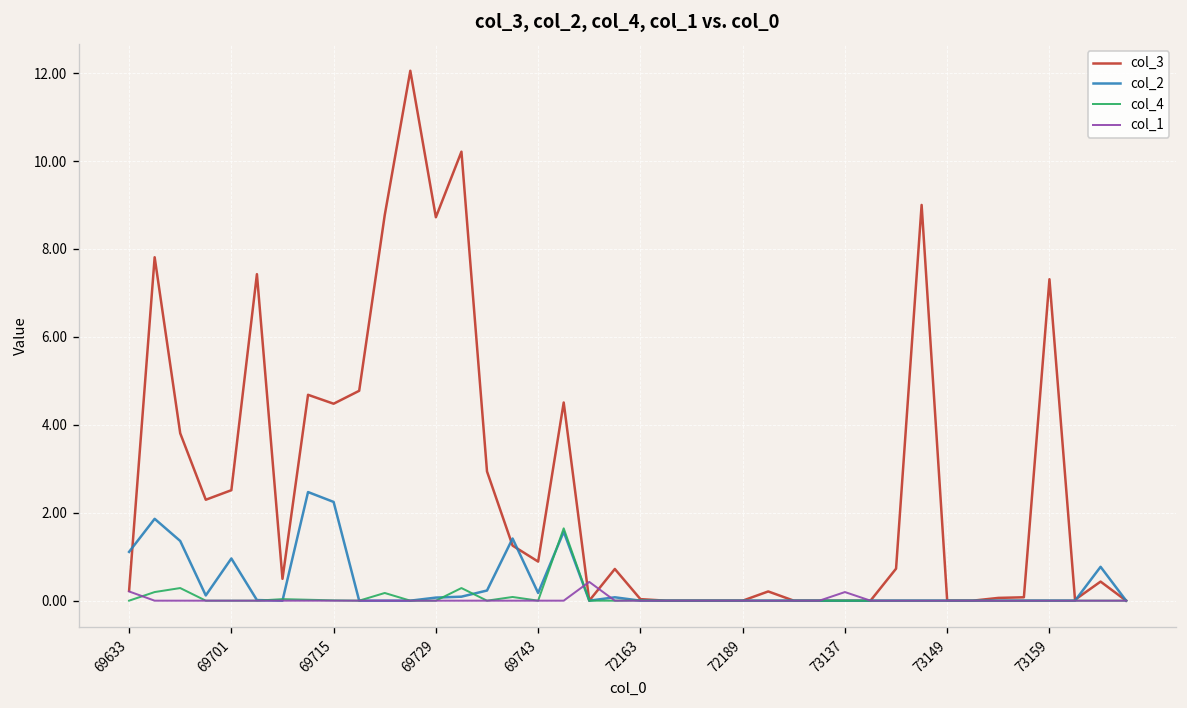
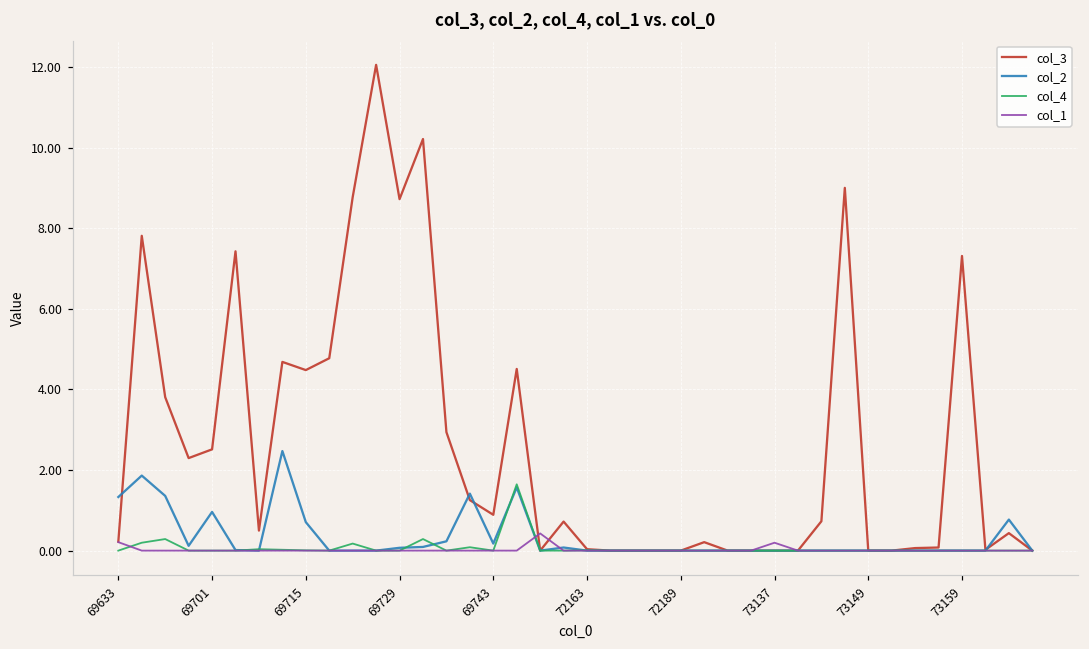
col_2, 69633: 1.1 -> 1.3
col_2, 69715: 2.2 -> 0.7
